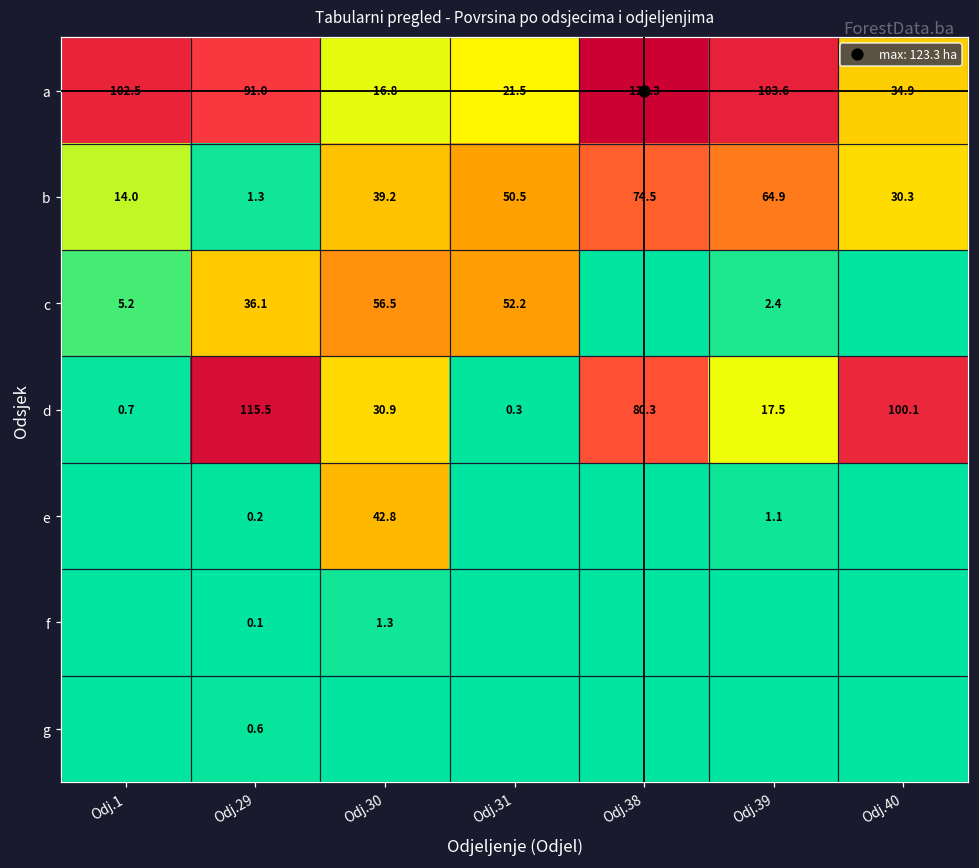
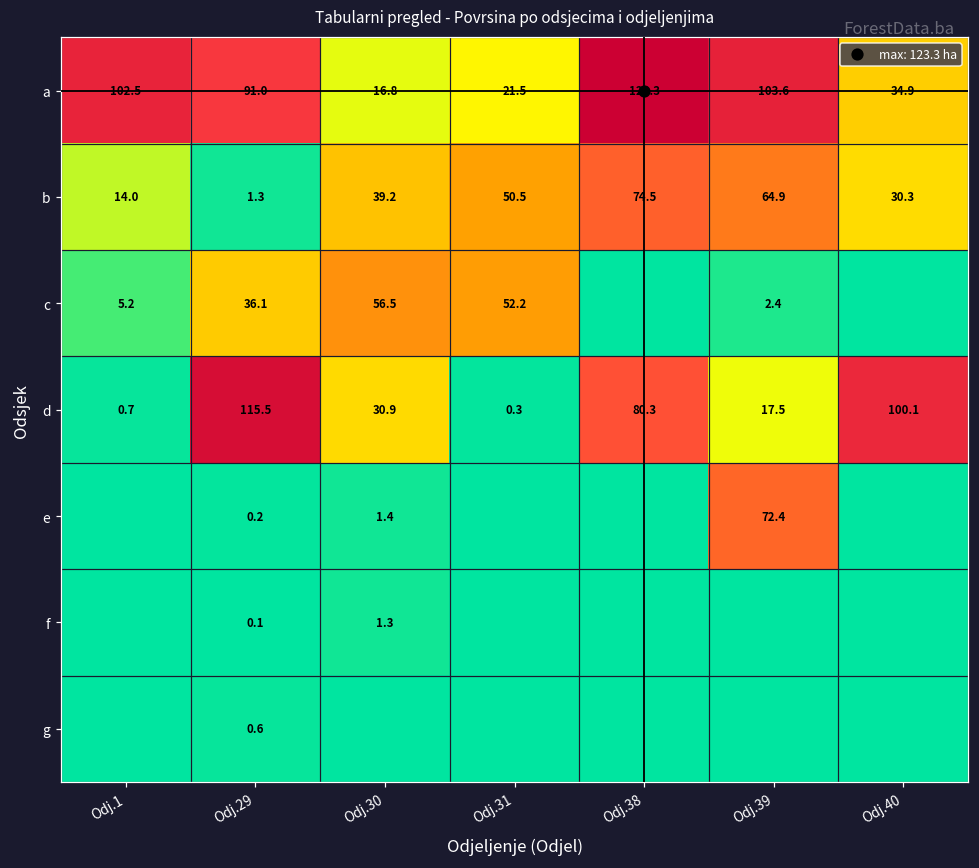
e, Odj.30: 42.8 -> 1.4
e, Odj.39: 1.1 -> 72.4
